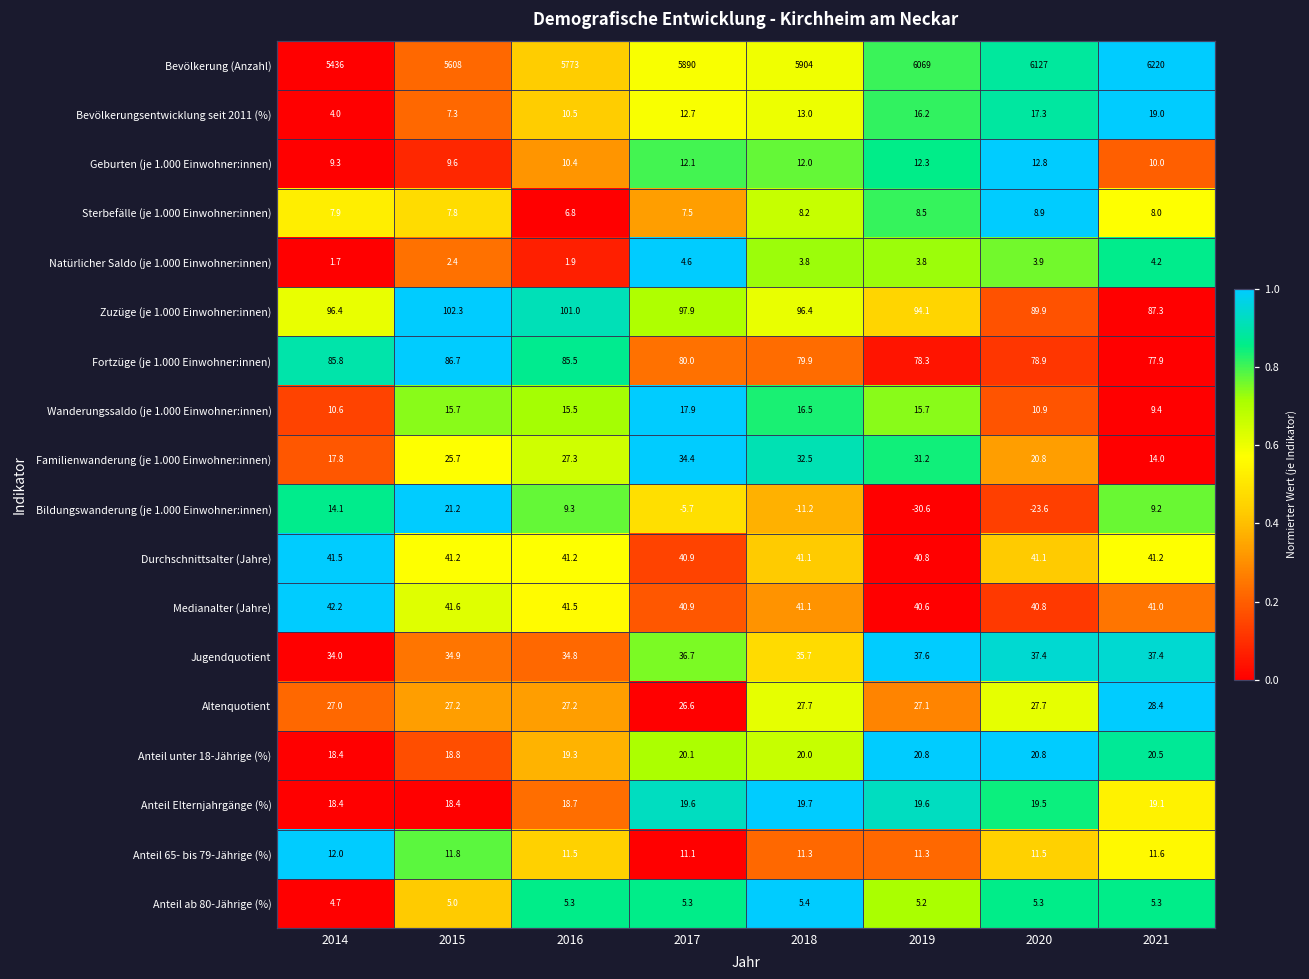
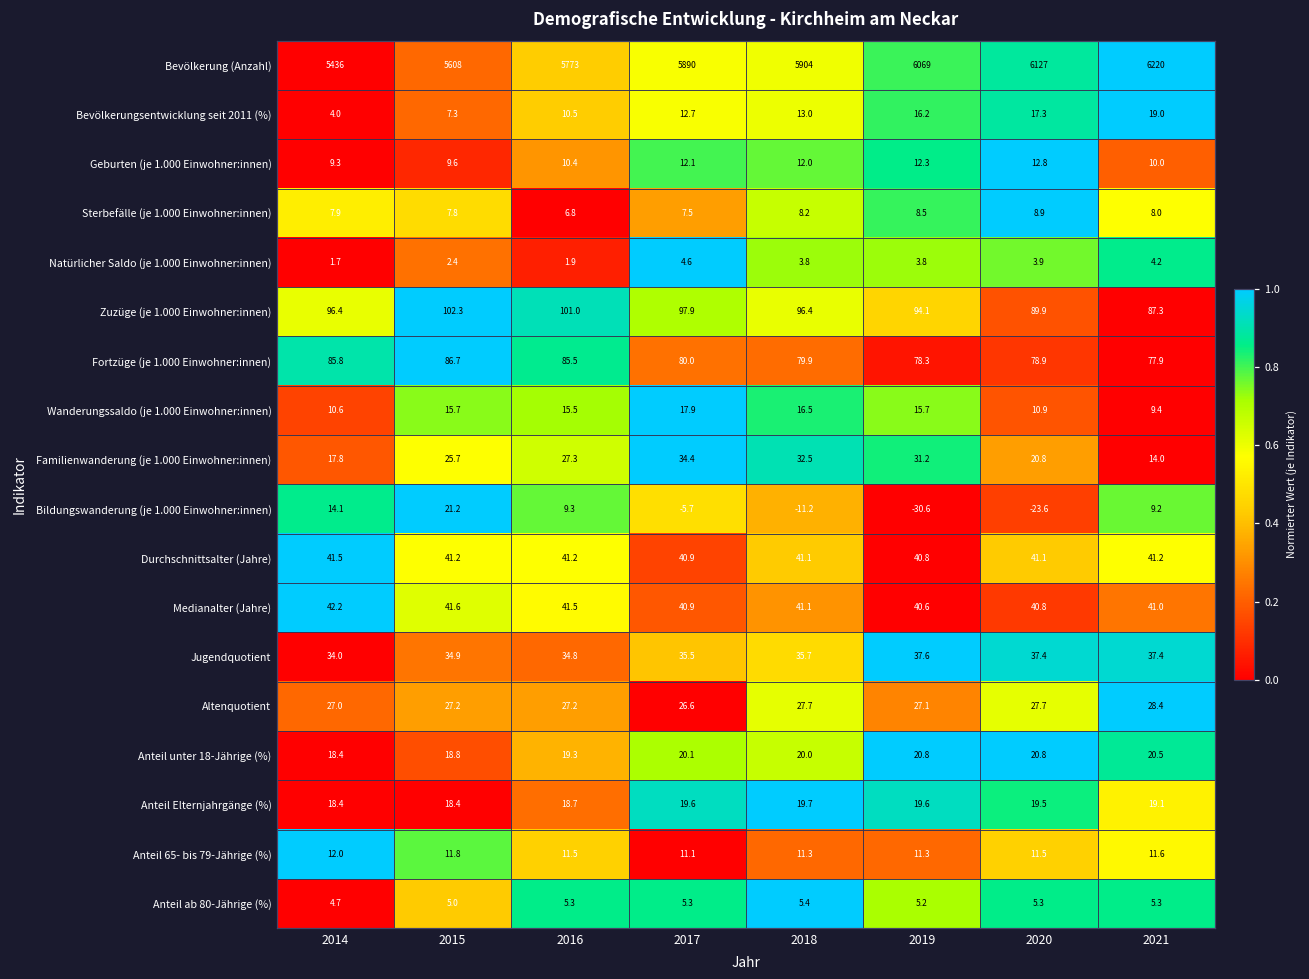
Jugendquotient, 2017: 36.7 -> 35.5
